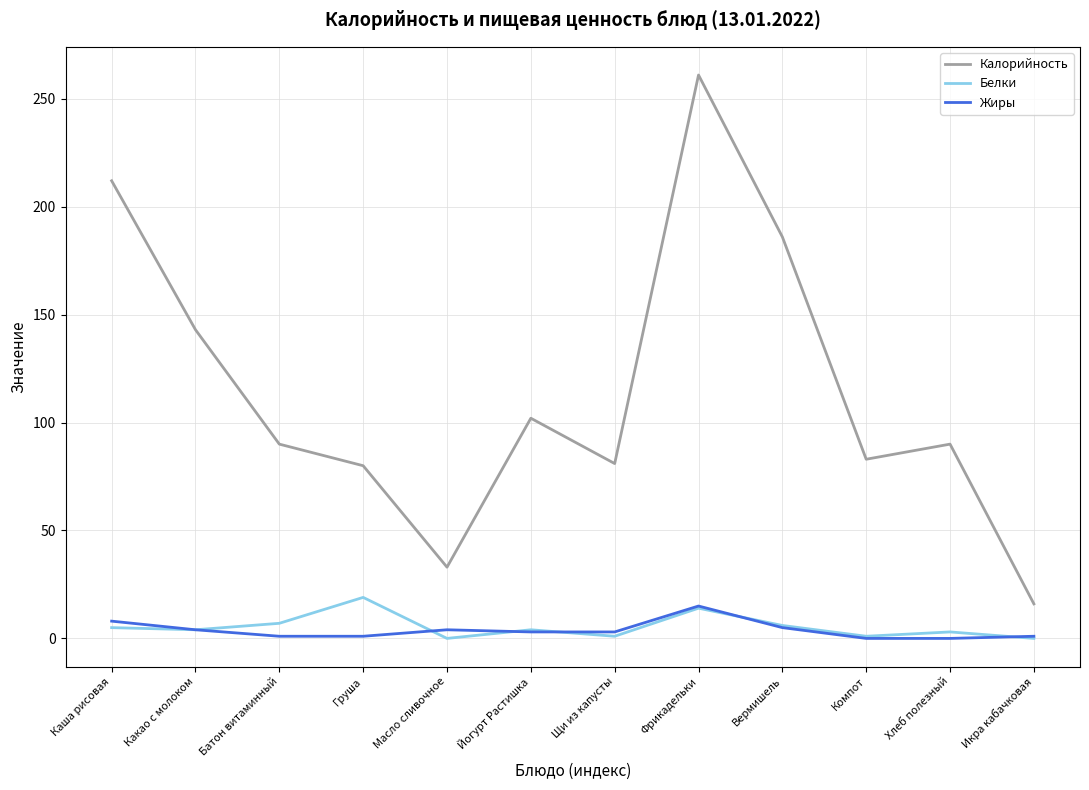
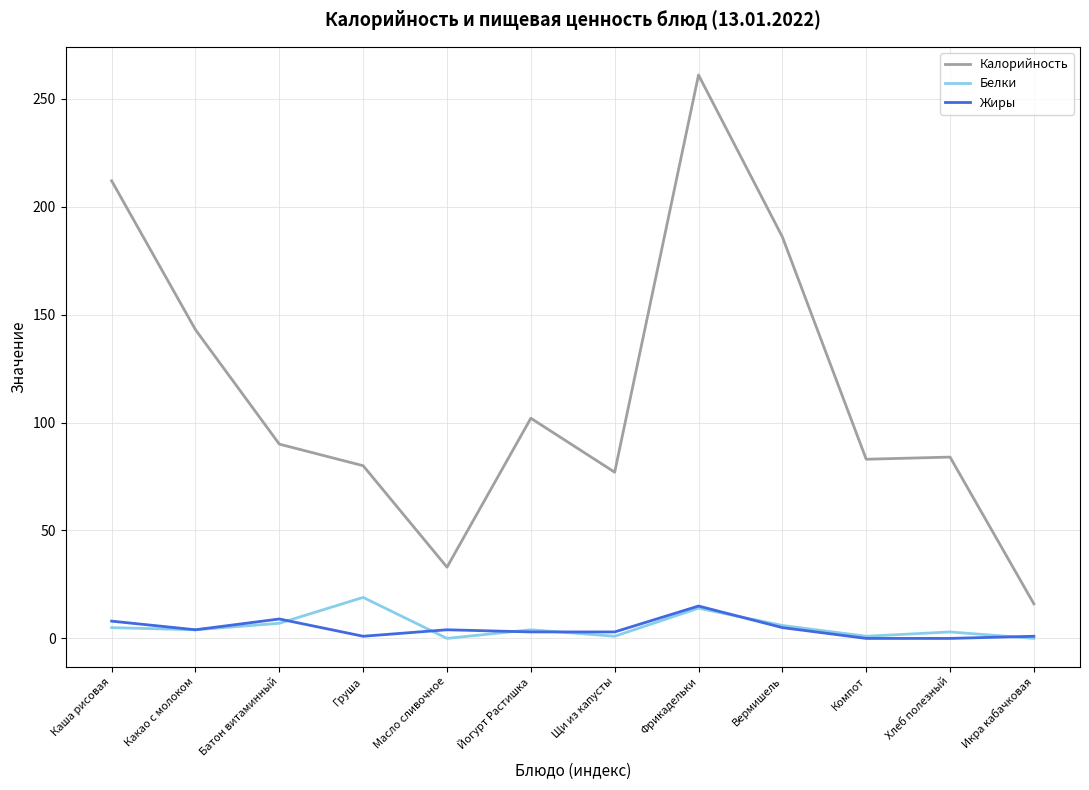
Жиры, Батон витаминный: 1 -> 9
Калорийность, Щи из капусты: 81 -> 77
Калорийность, Хлеб полезный: 90 -> 84
